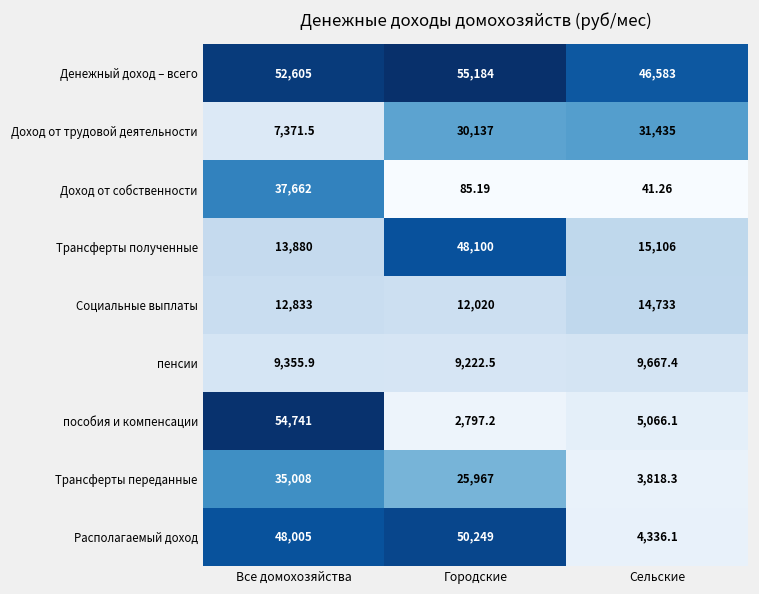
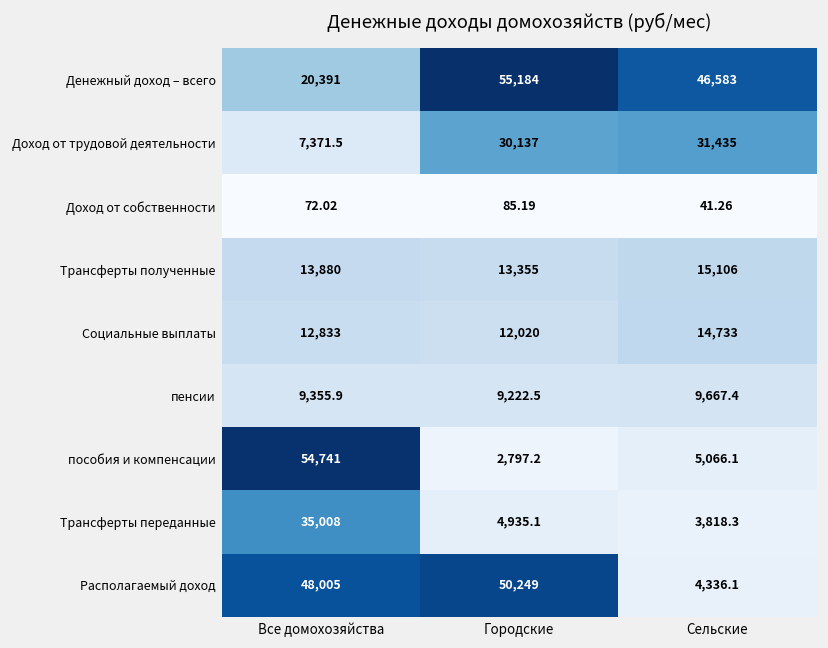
Денежный доход – всего, Все домохозяйства: 52,605 -> 20,391
Доход от собственности, Все домохозяйства: 37,662 -> 72.02
Трансферты полученные, Городские: 48,100 -> 13,355
Трансферты переданные, Городские: 25,967 -> 4,935.1
